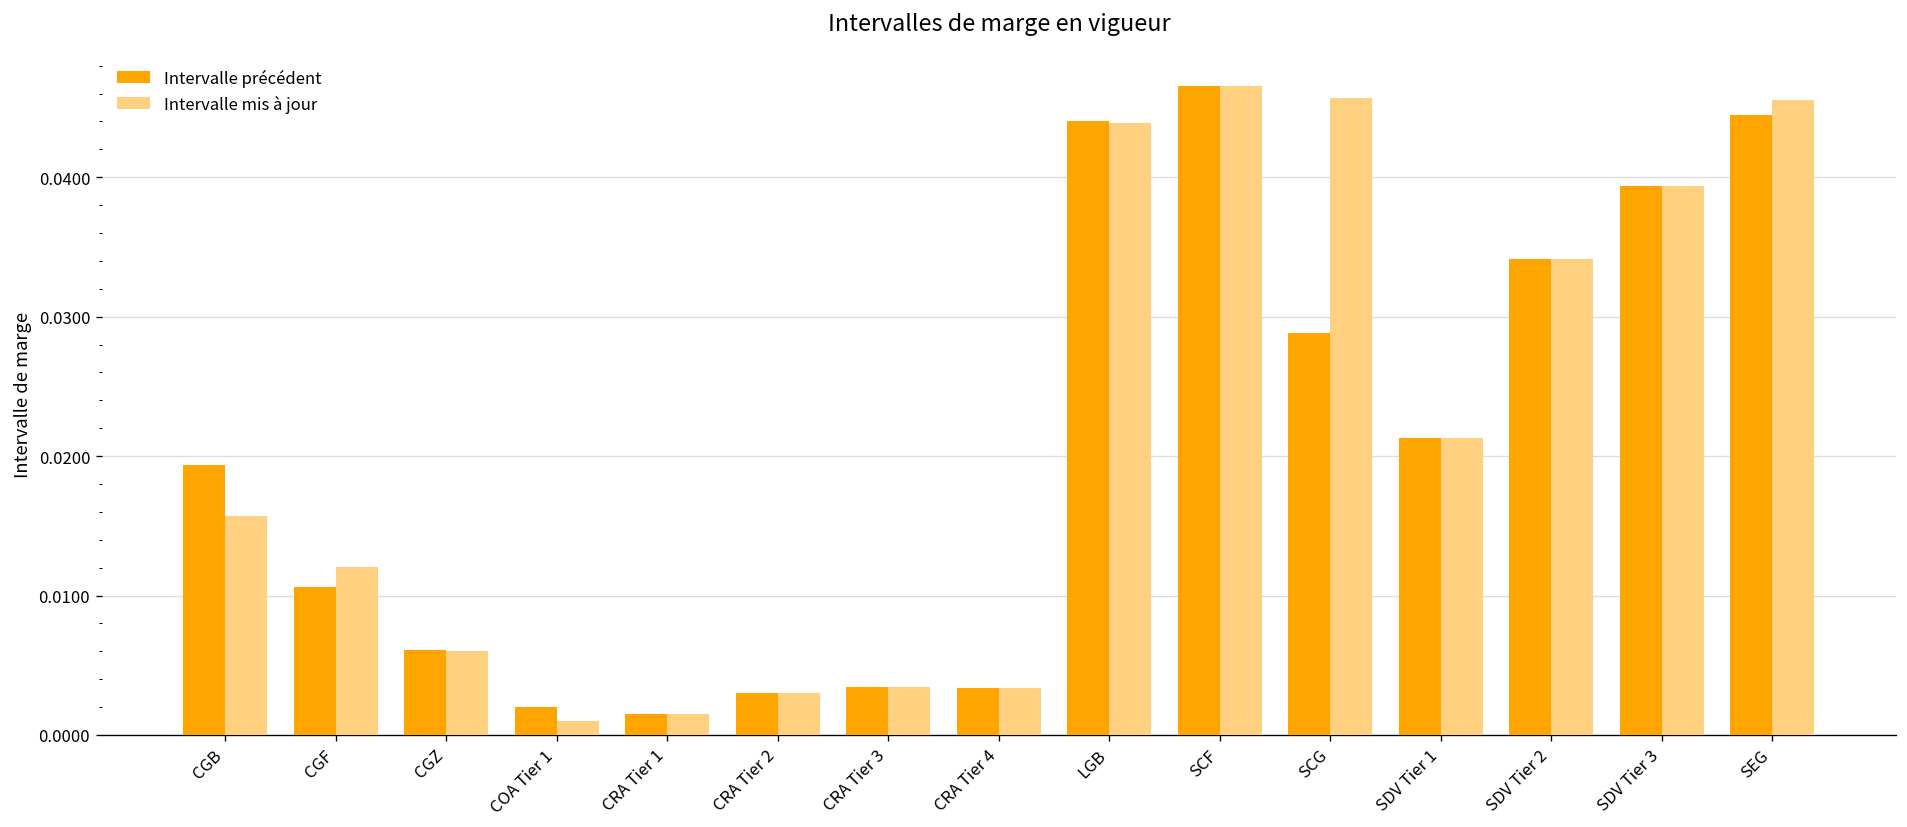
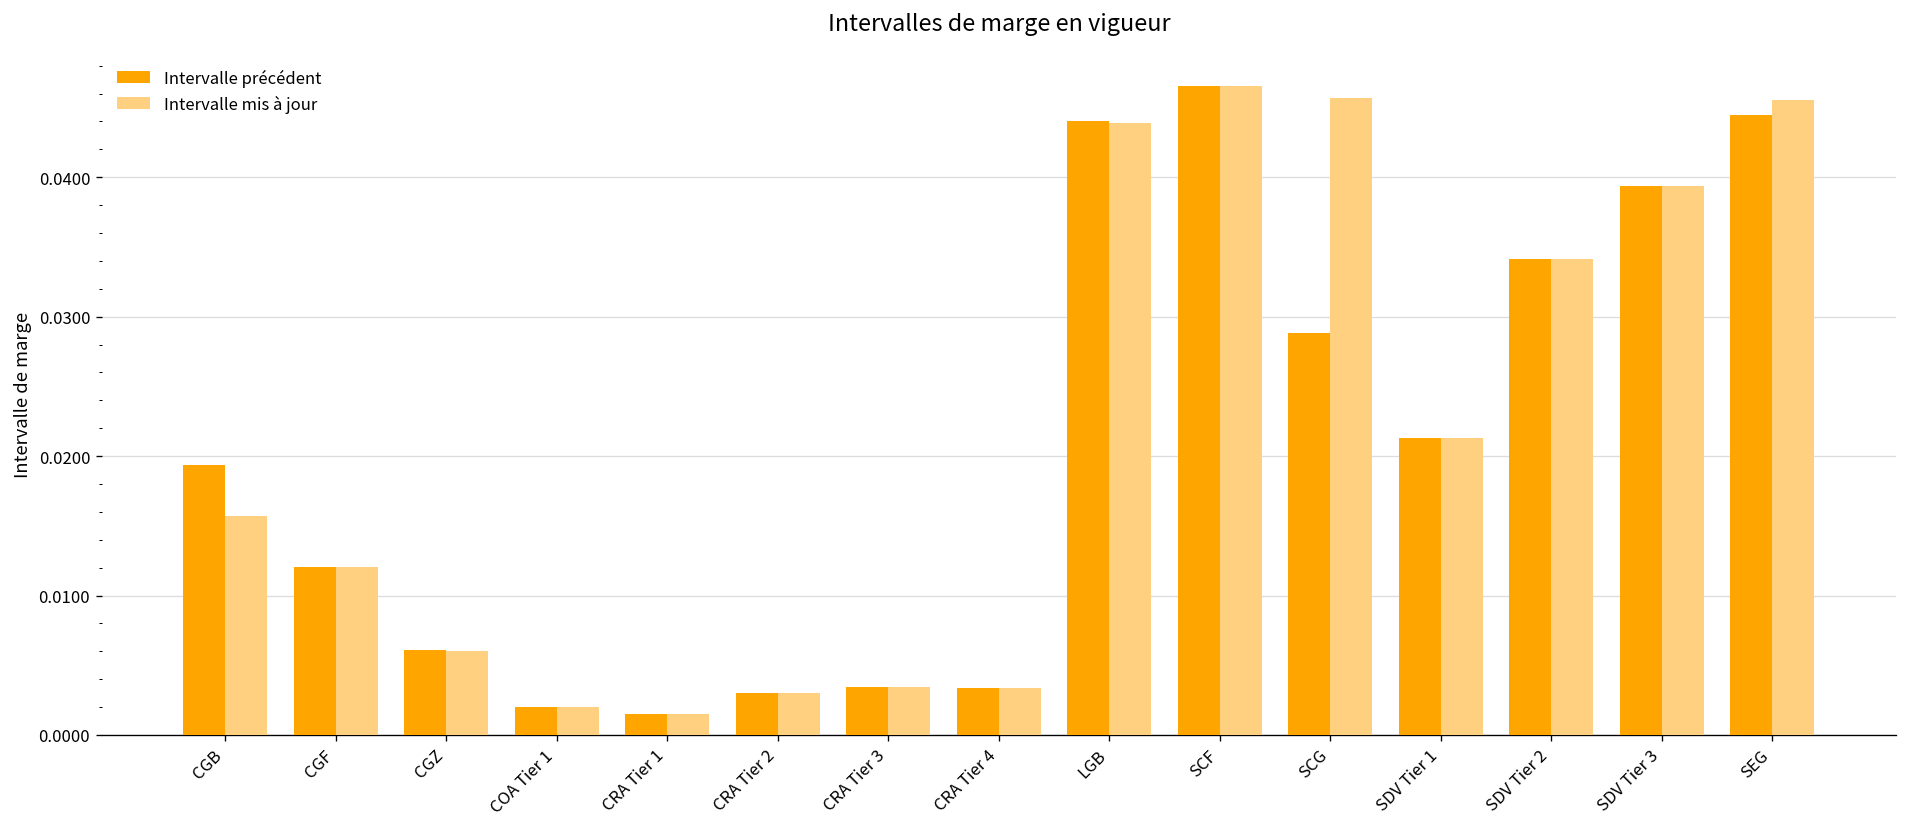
Intervalle précédent, CGF: 0.0106 -> 0.0121
Intervalle mis à jour, COA Tier 1: 0.0010 -> 0.0020
